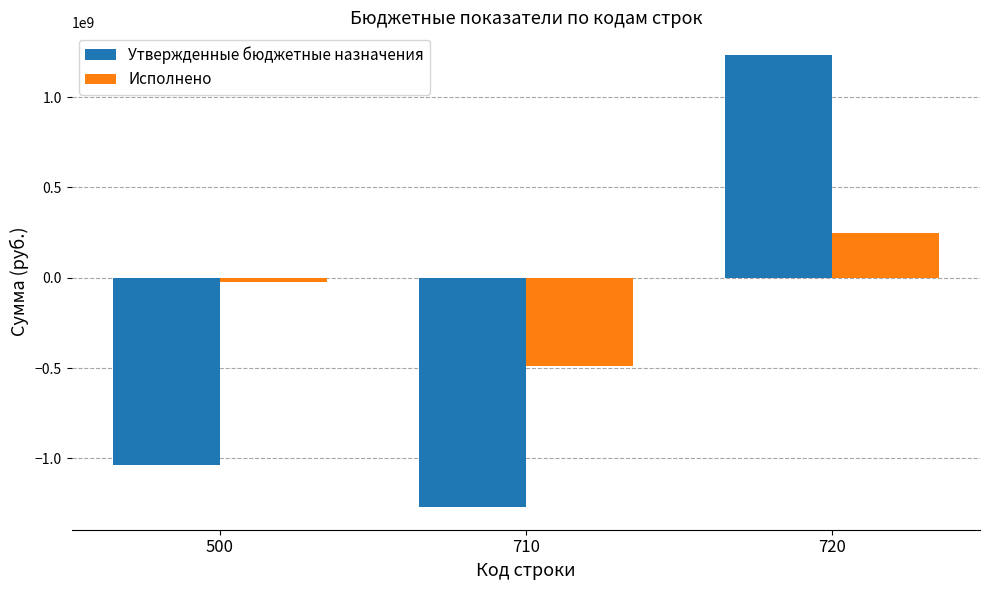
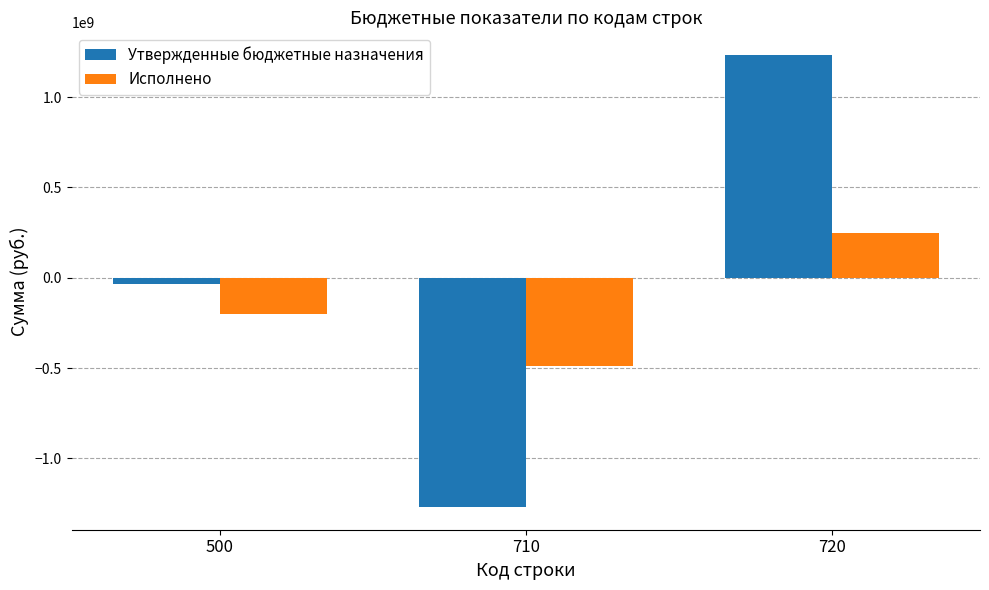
Утвержденные бюджетные назначения, 500: -1040000000 -> -40000000
Исполнено, 500: -20000000 -> -200000000
